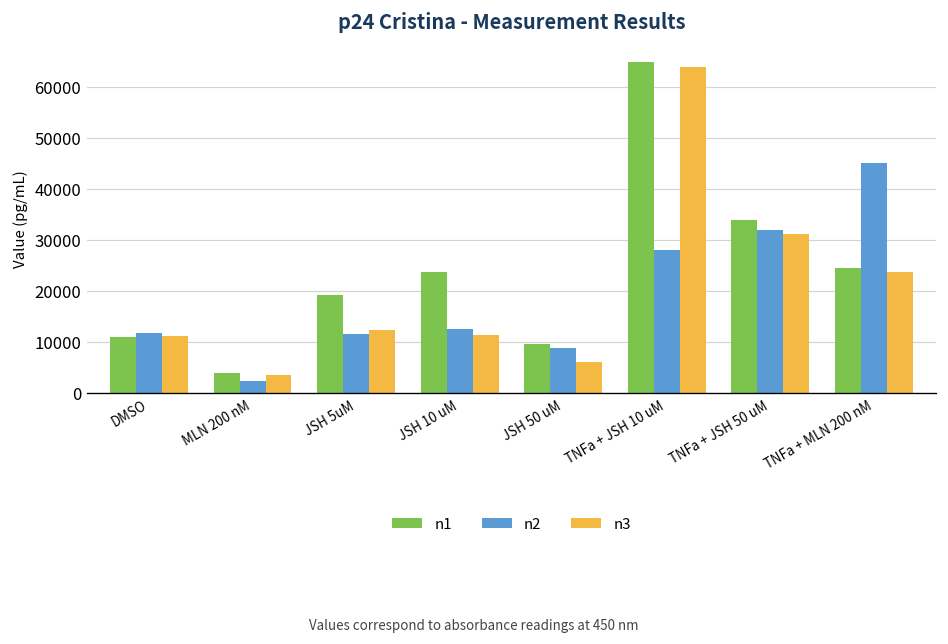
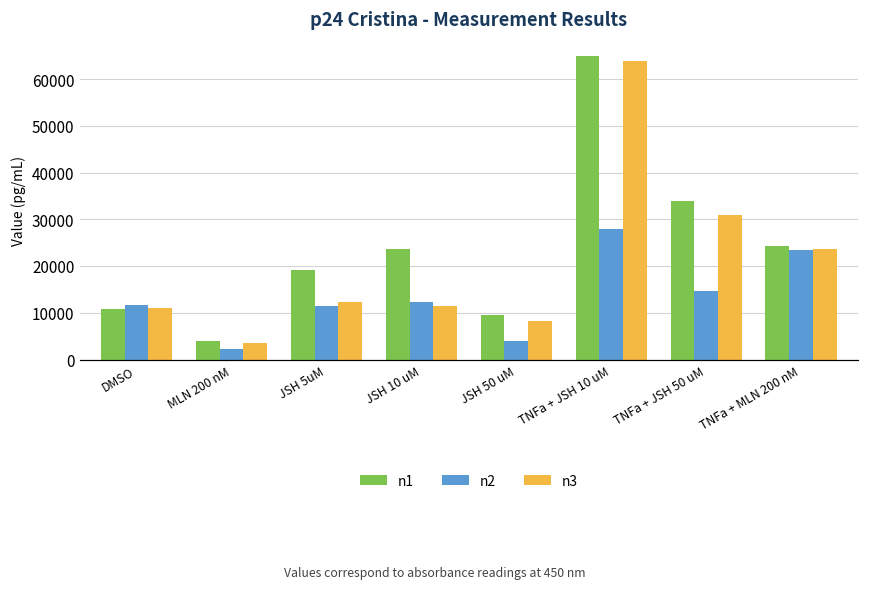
n2, JSH 50 uM: 9000 -> 4000
n3, JSH 50 uM: 6000 -> 8000
n2, TNFa + JSH 50 uM: 32000 -> 15000
n2, TNFa + MLN 200 nM: 45000 -> 24000
